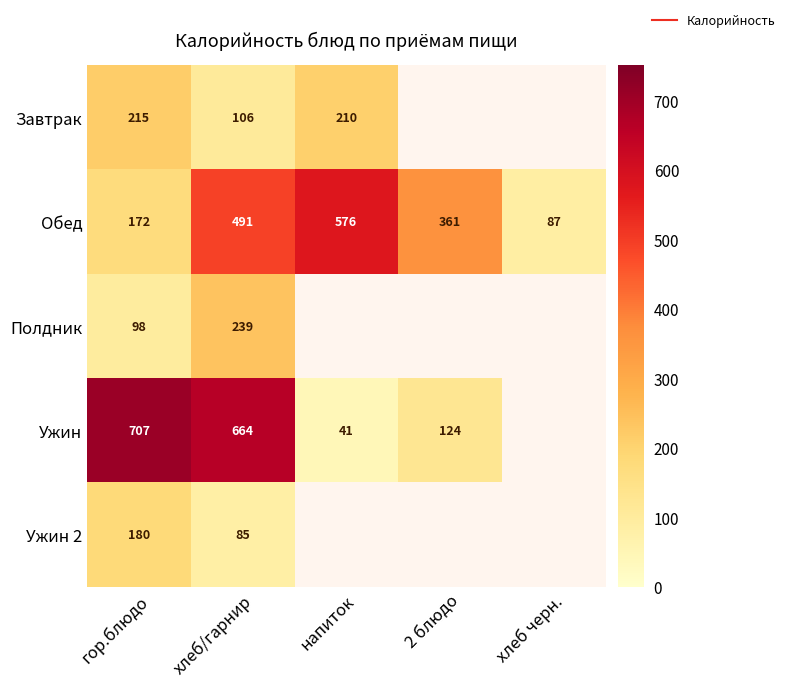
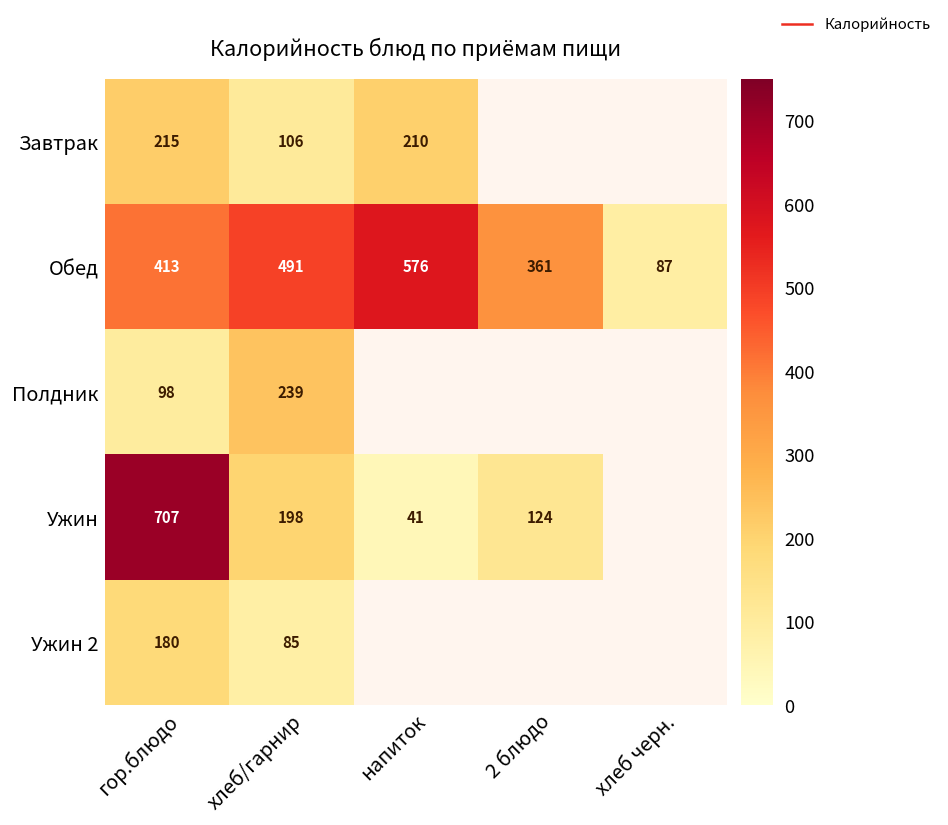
Обед, гор.блюдо: 172 -> 413
Ужин, хлеб/гарнир: 664 -> 198
